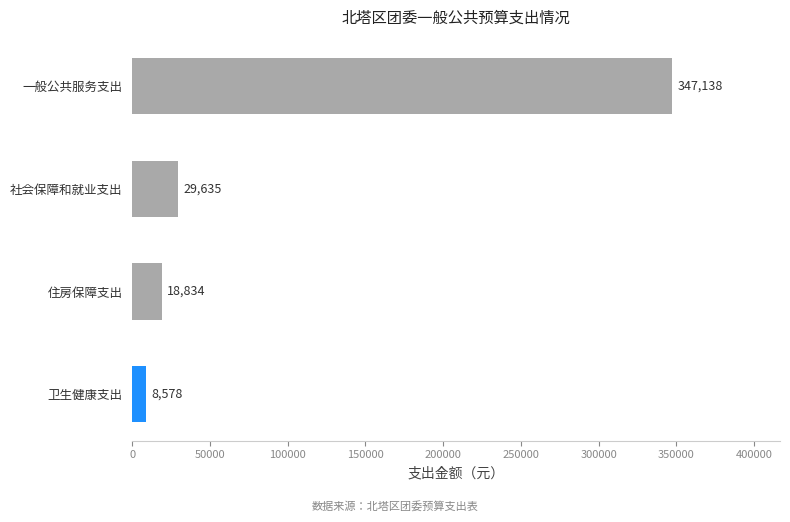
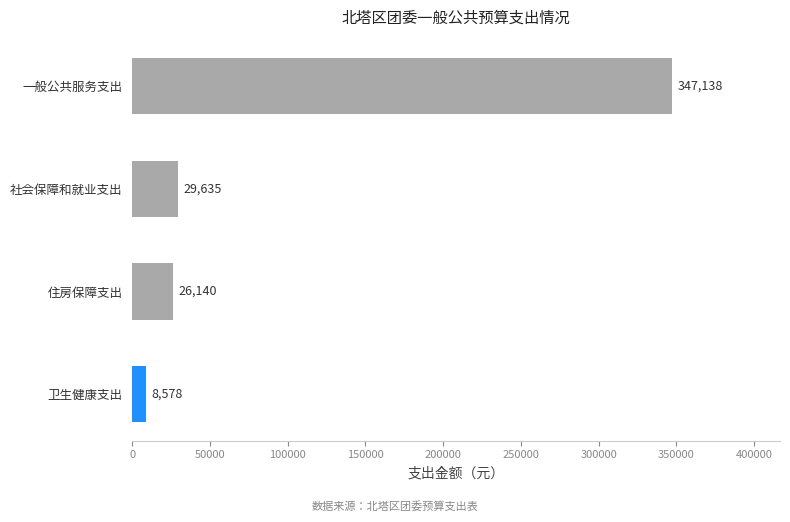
住房保障支出: 18,834 -> 26,140
